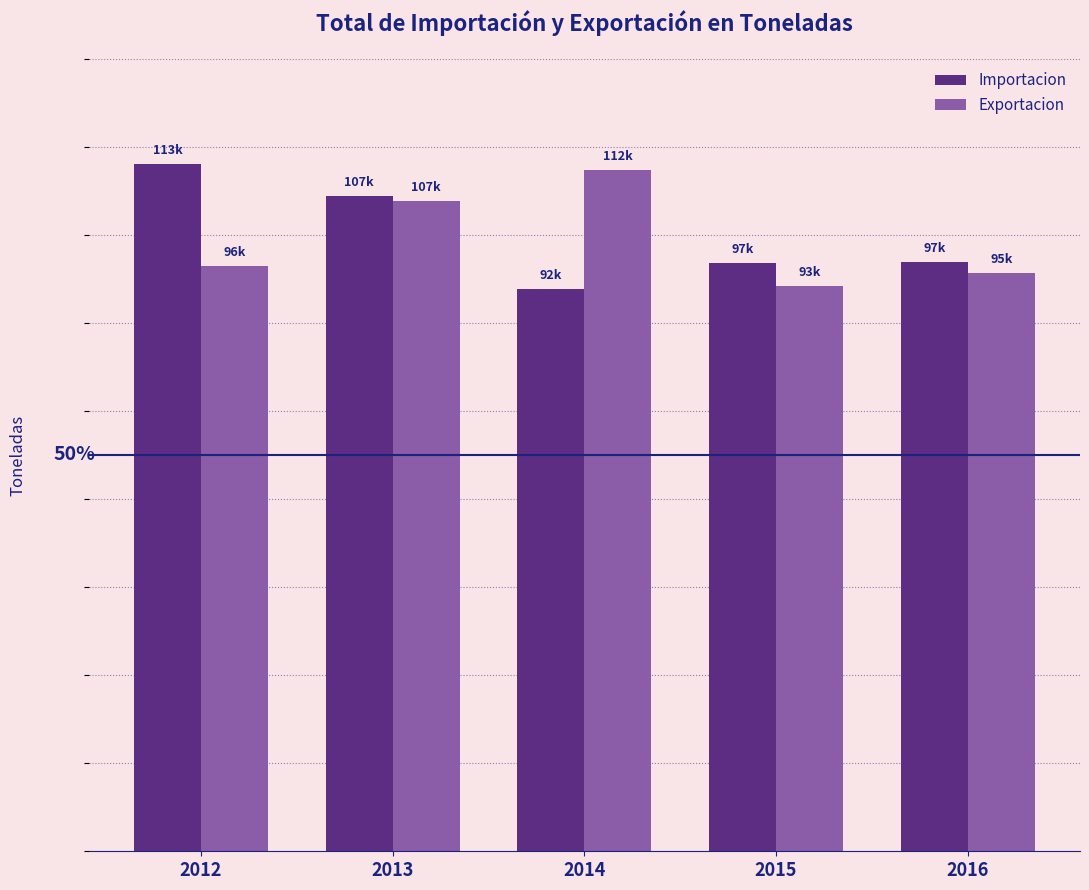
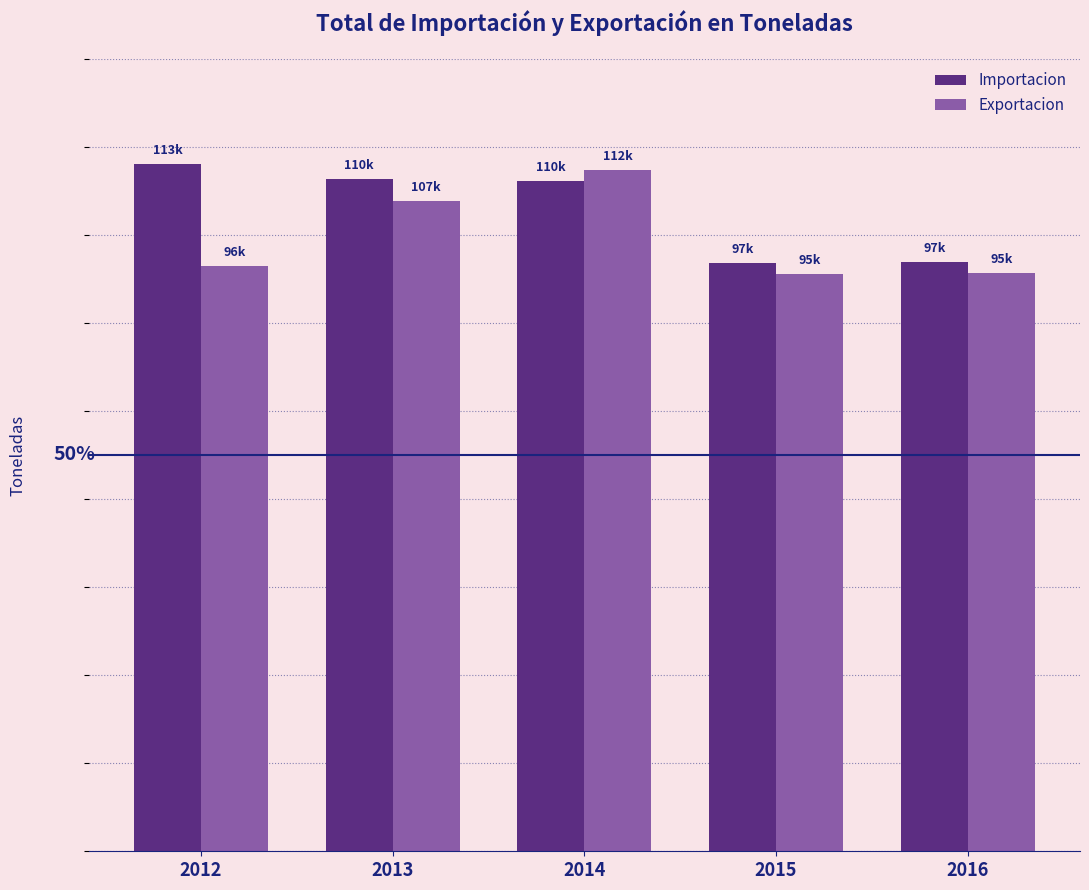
Importacion, 2013: 107k -> 110k
Importacion, 2014: 92k -> 110k
Exportacion, 2015: 93k -> 95k
